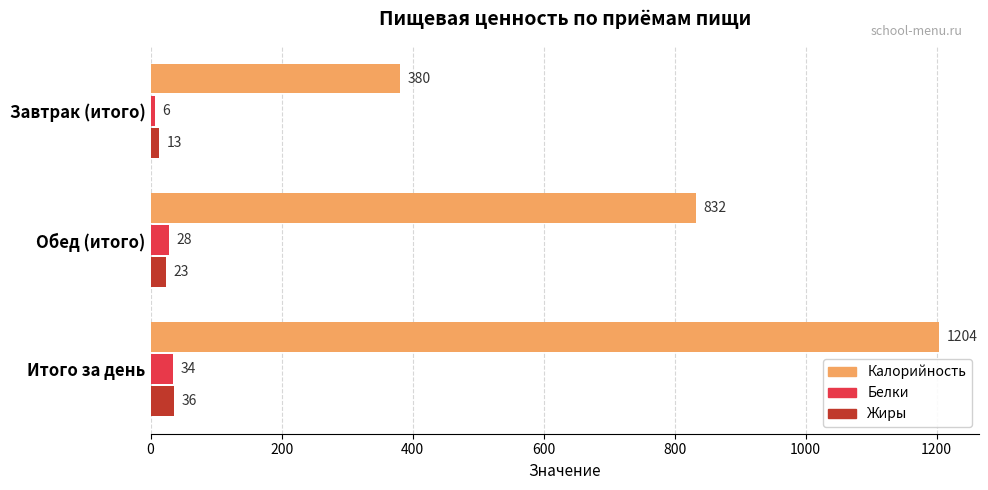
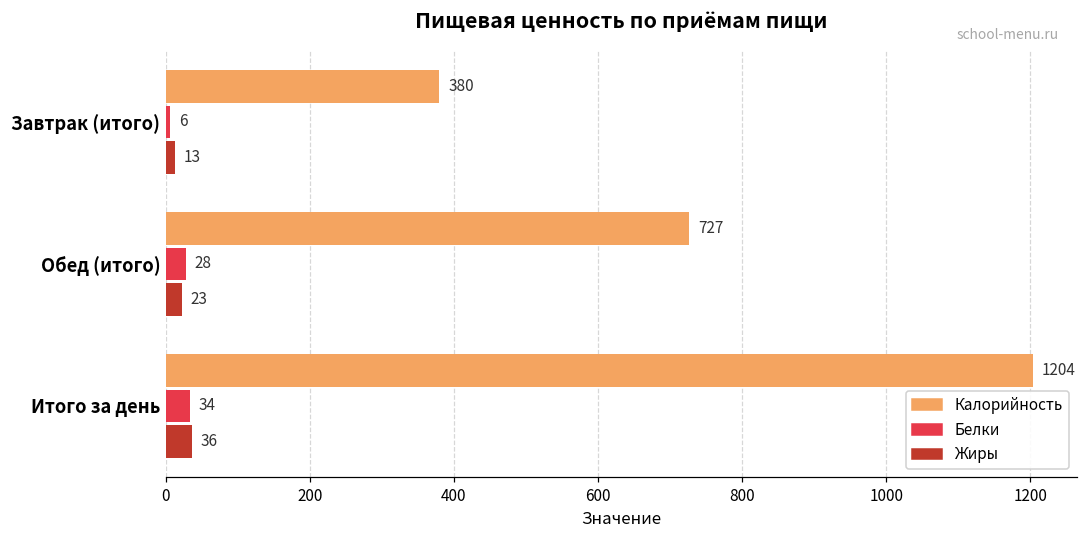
Калорийность, Обед (итого): 832 -> 727
